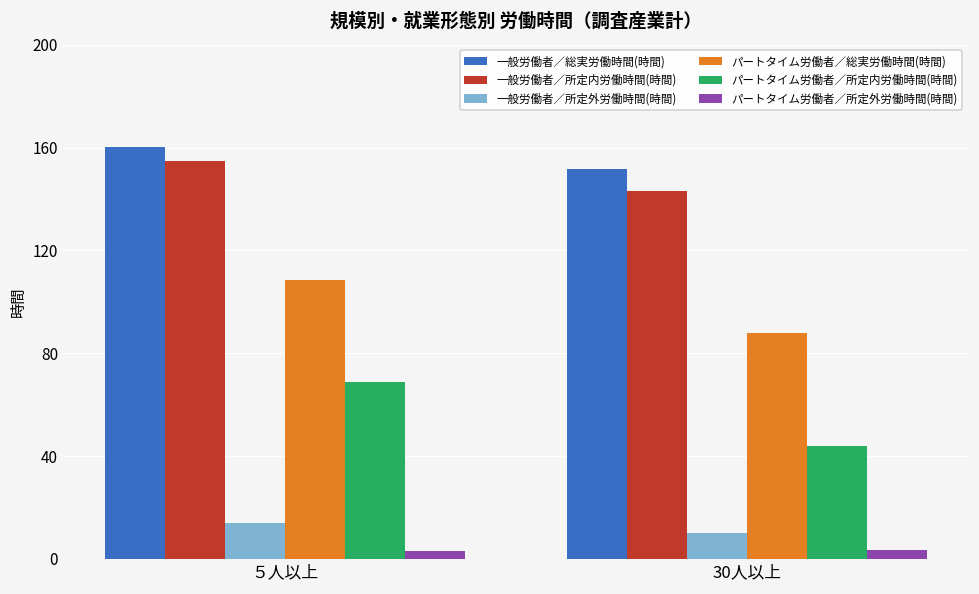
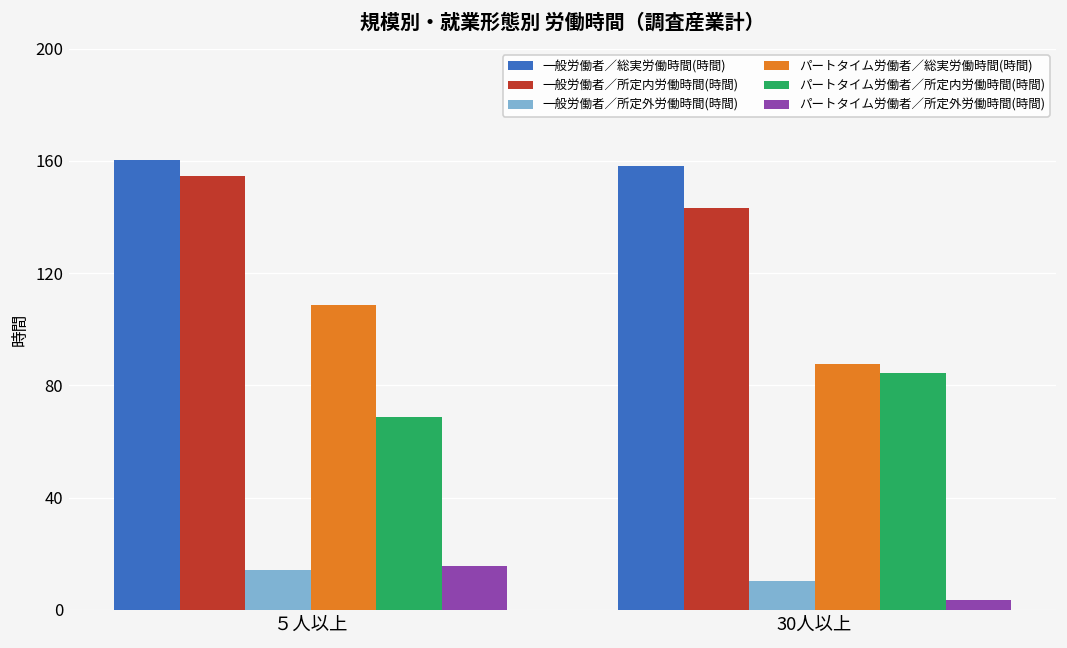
パートタイム労働者／所定外労働時間(時間), ５人以上: 3 -> 16
一般労働者／総実労働時間(時間), 30人以上: 152 -> 158
パートタイム労働者／所定内労働時間(時間), 30人以上: 44 -> 84
